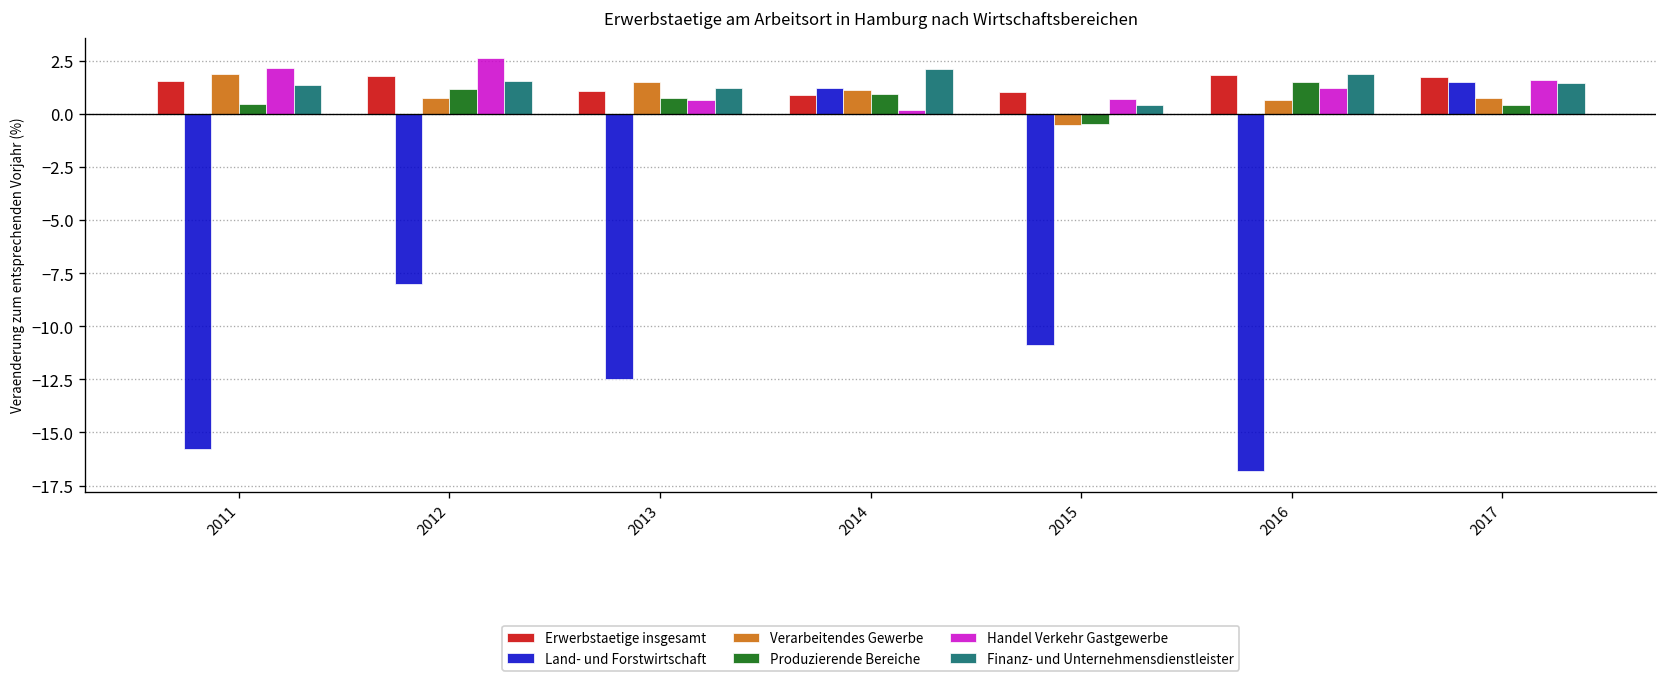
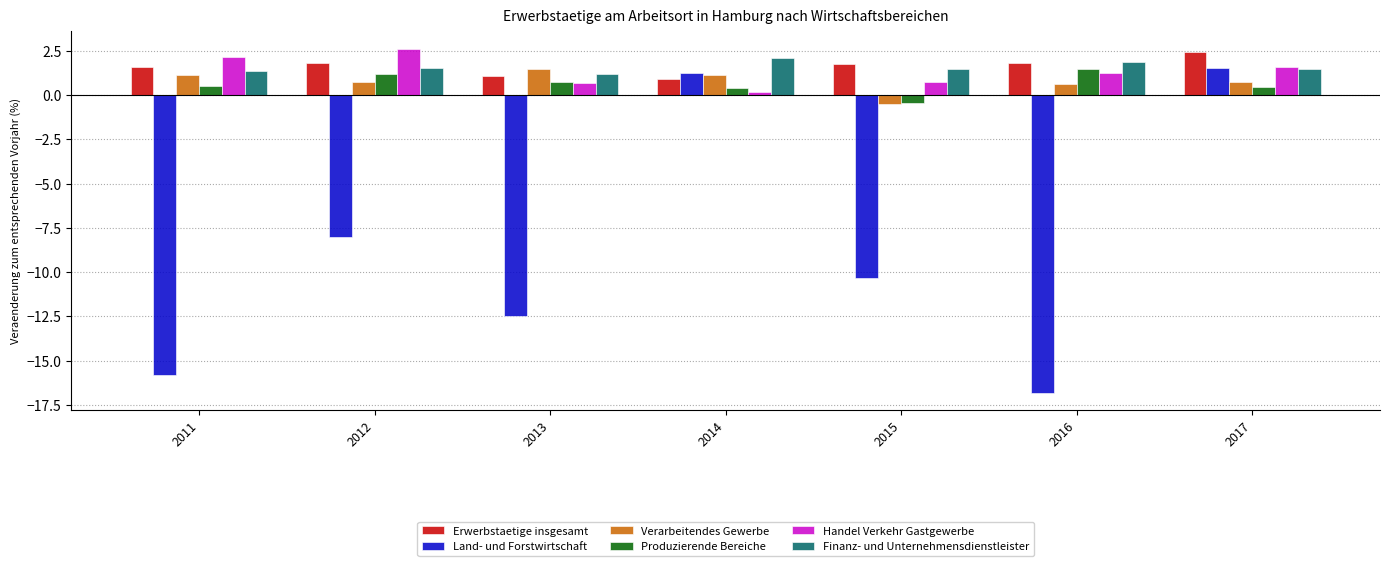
Verarbeitendes Gewerbe, 2011: 1.9 -> 1.1
Produzierende Bereiche, 2014: 0.9 -> 0.4
Erwerbstaetige insgesamt, 2015: 1.0 -> 1.8
Land- und Forstwirtschaft, 2015: -10.9 -> -10.4
Finanz- und Unternehmensdienstleister, 2015: 0.4 -> 1.5
Erwerbstaetige insgesamt, 2017: 1.7 -> 2.4
